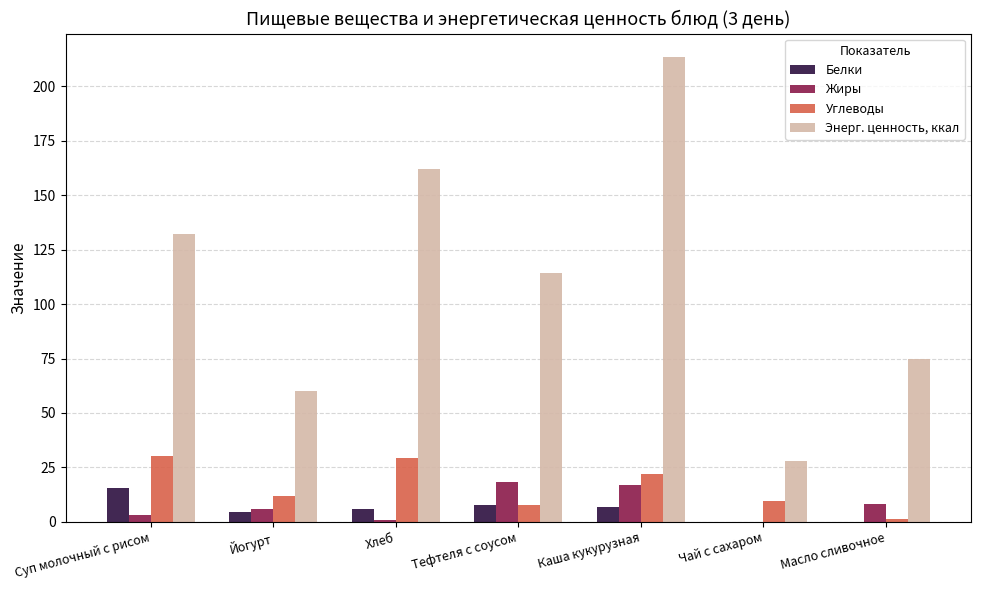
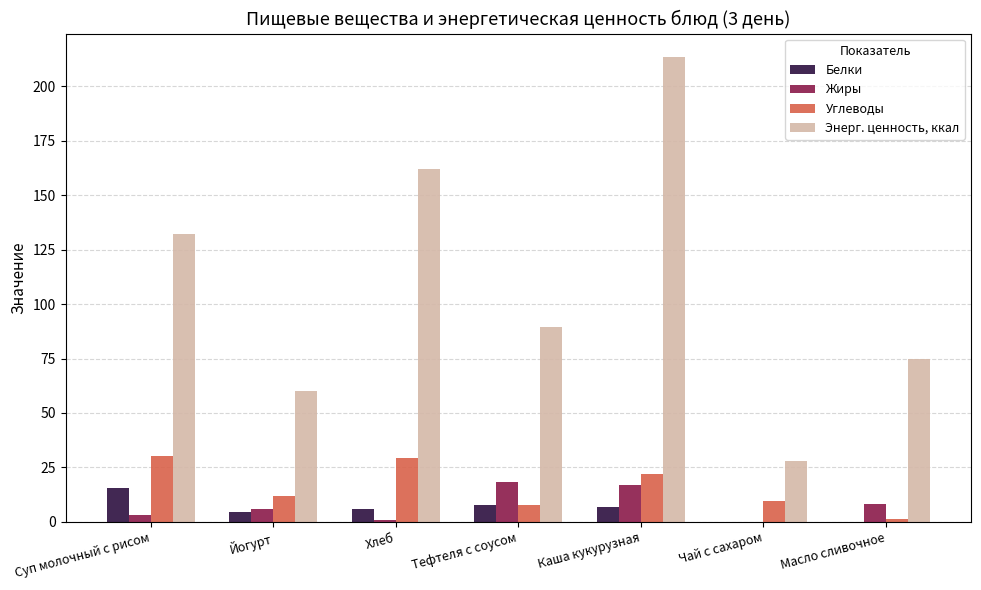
Энерг. ценность, ккал, Тефтеля с соусом: 114 -> 90
